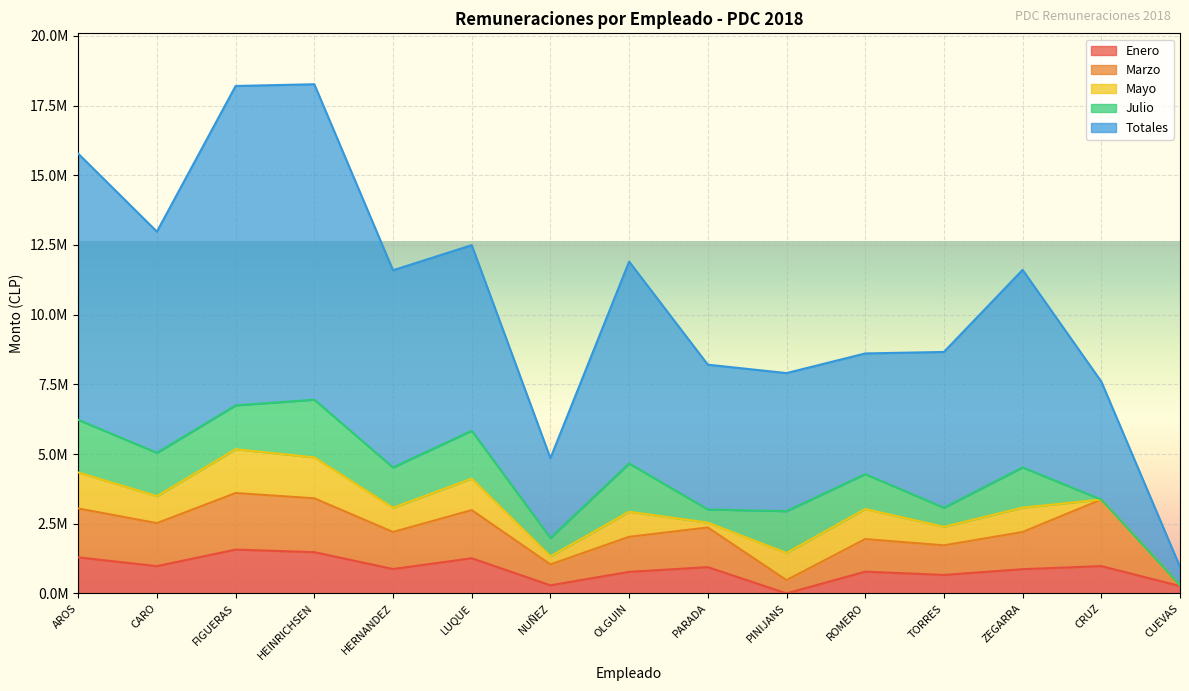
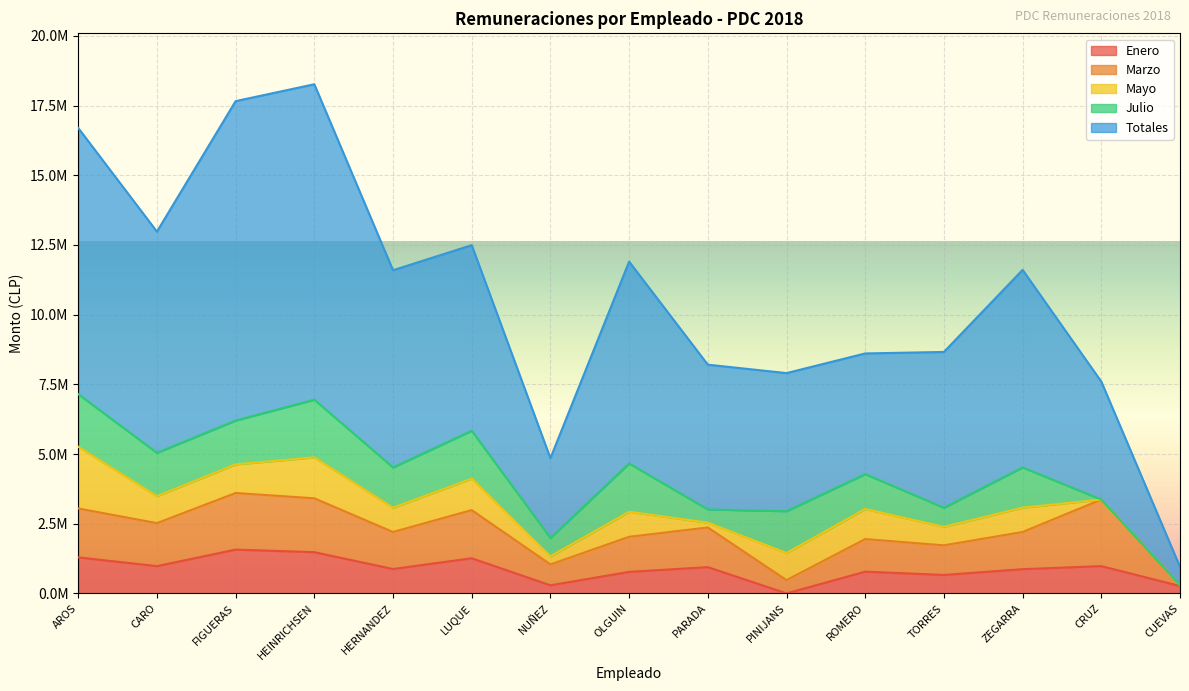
Mayo, AROS: 1300000 -> 2200000
Mayo, FIGUERAS: 1600000 -> 1000000
